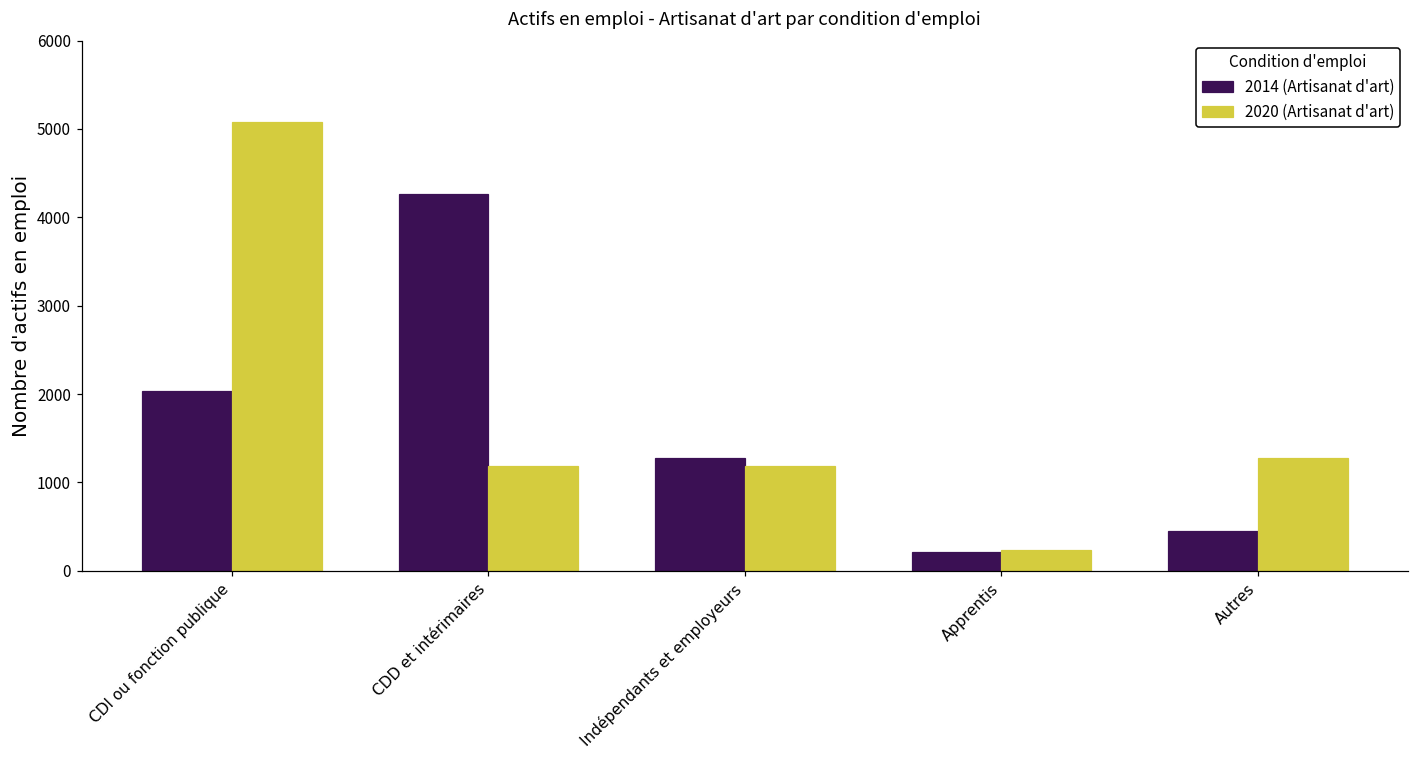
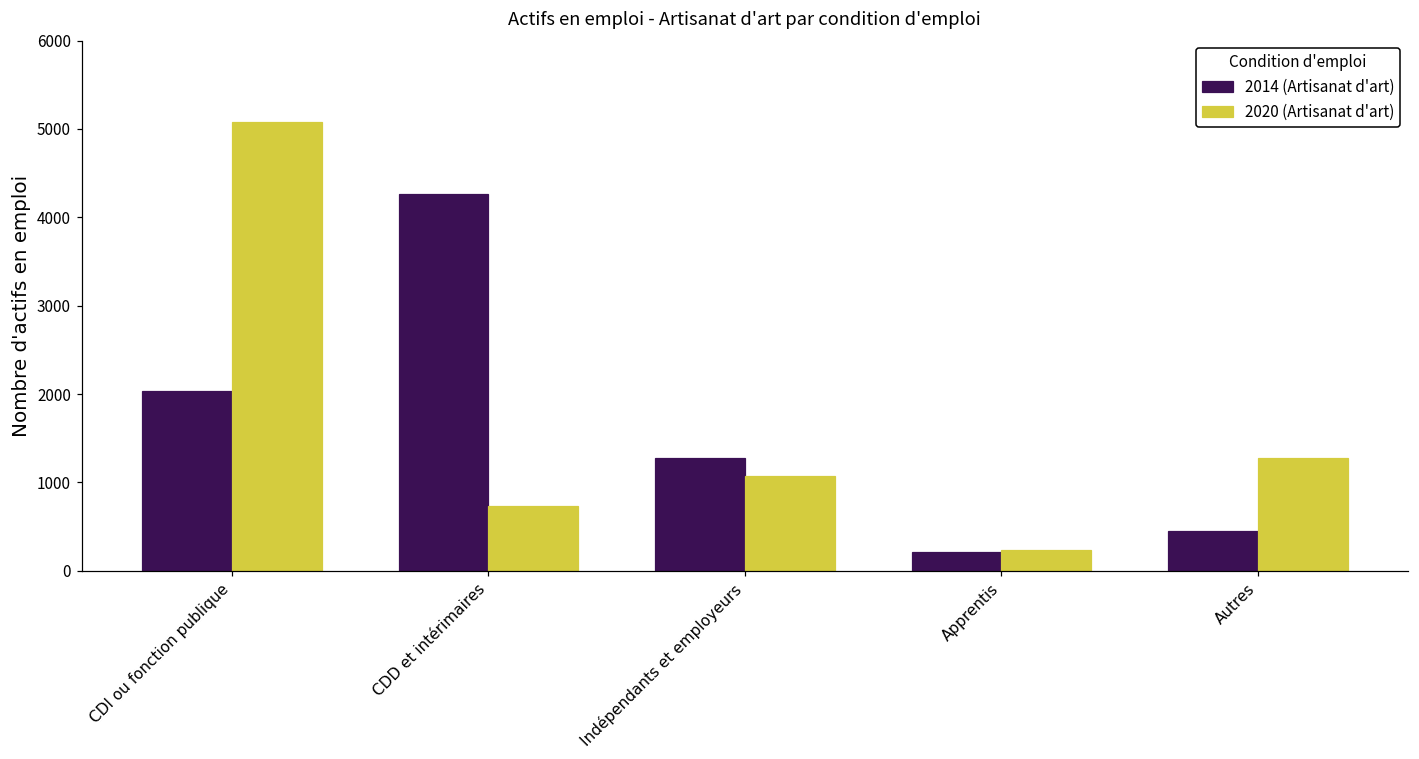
2020 (Artisanat d'art), CDD et intérimaires: 1200 -> 700
2020 (Artisanat d'art), Indépendants et employeurs: 1200 -> 1100
